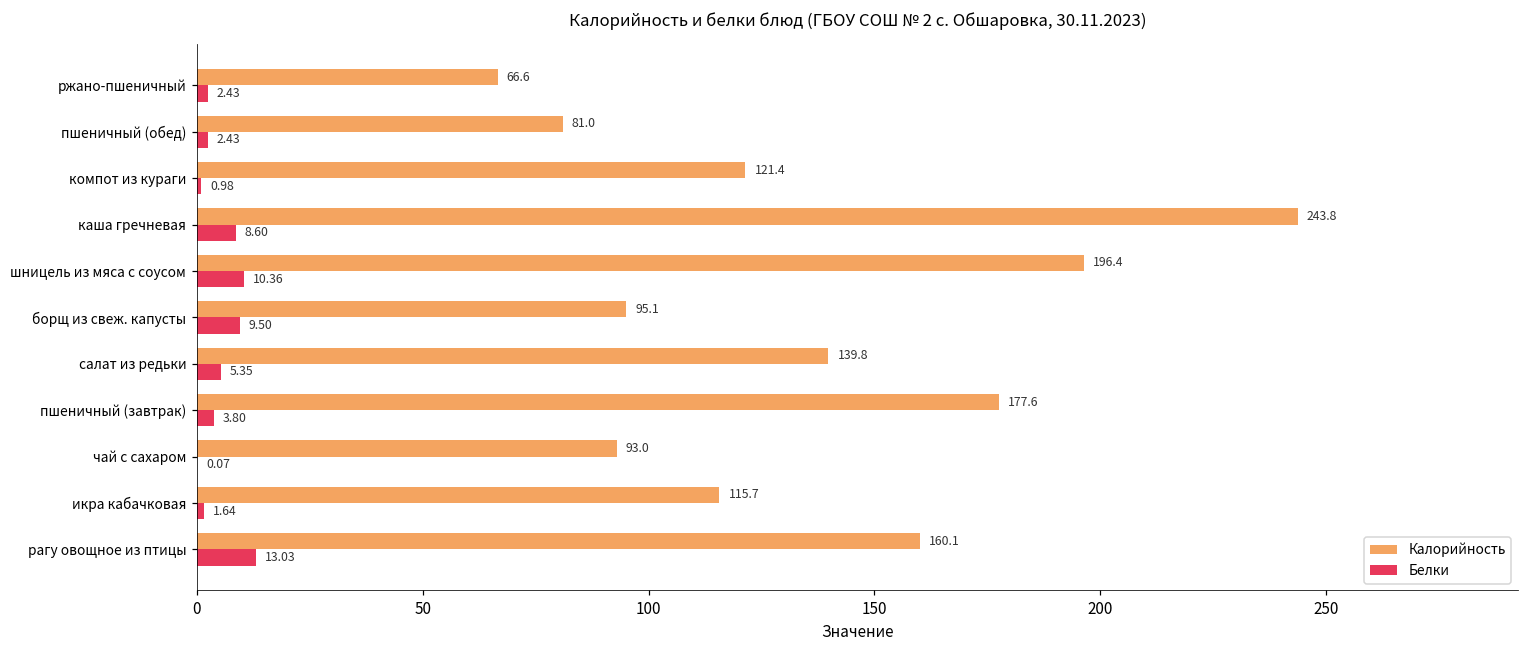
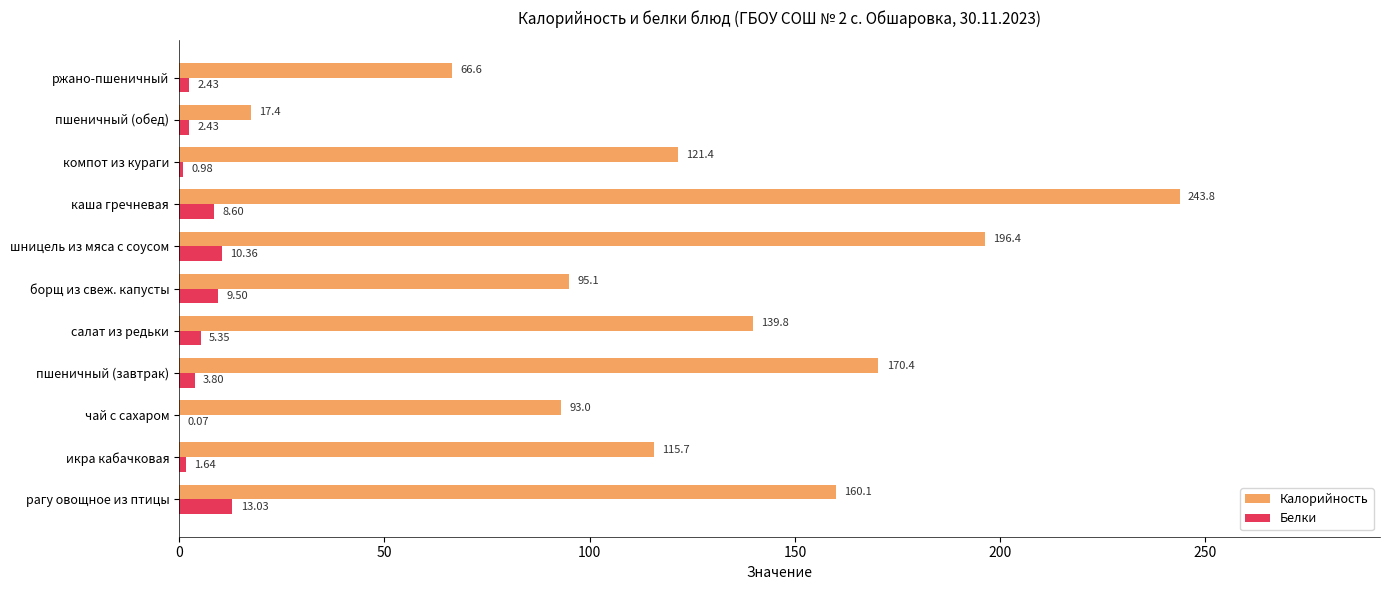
Калорийность, пшеничный (обед): 81.0 -> 17.4
Калорийность, пшеничный (завтрак): 177.6 -> 170.4
